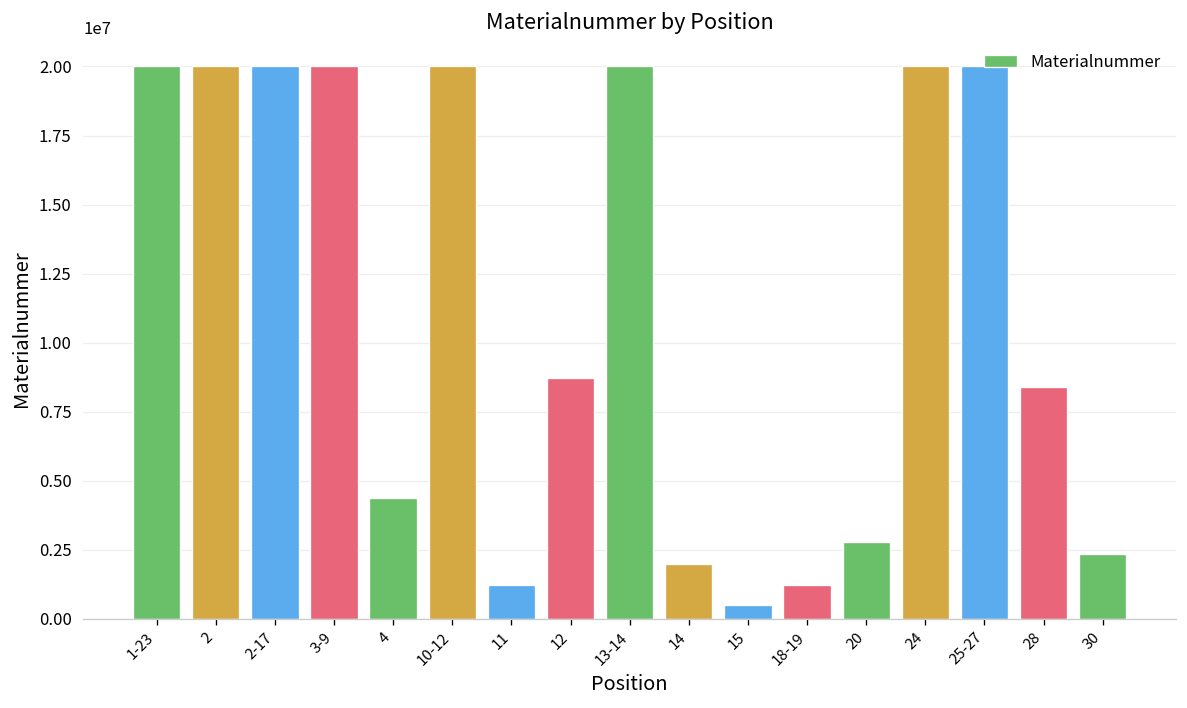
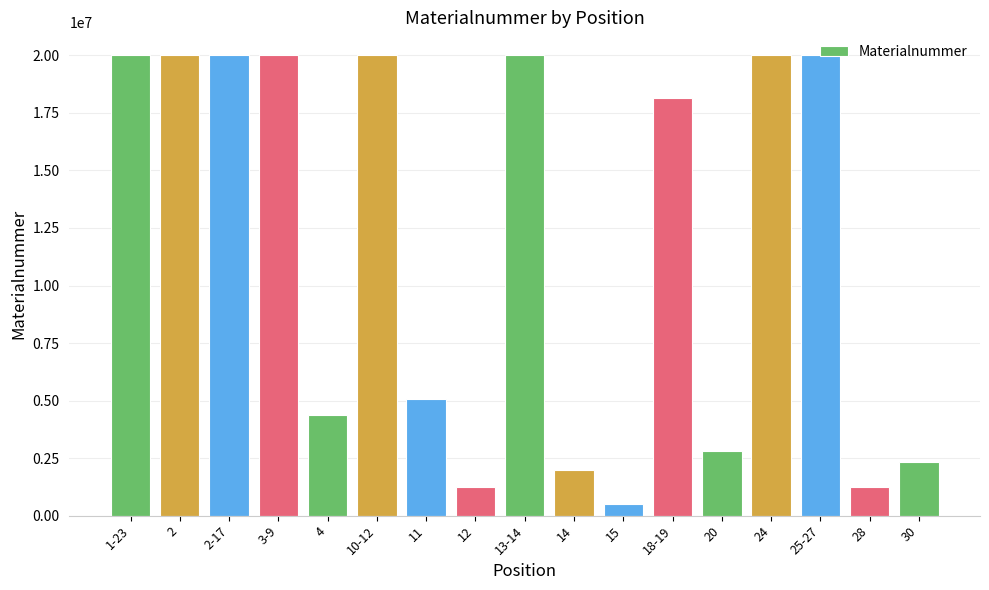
11: 1200000 -> 5100000
12: 8700000 -> 1200000
18-19: 1200000 -> 18100000
28: 8400000 -> 1200000
